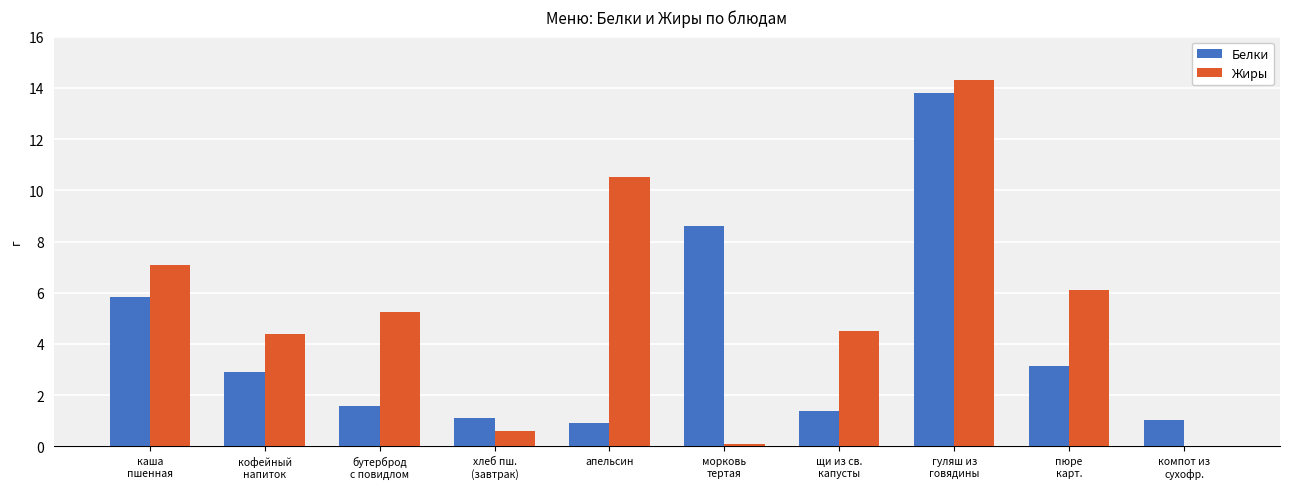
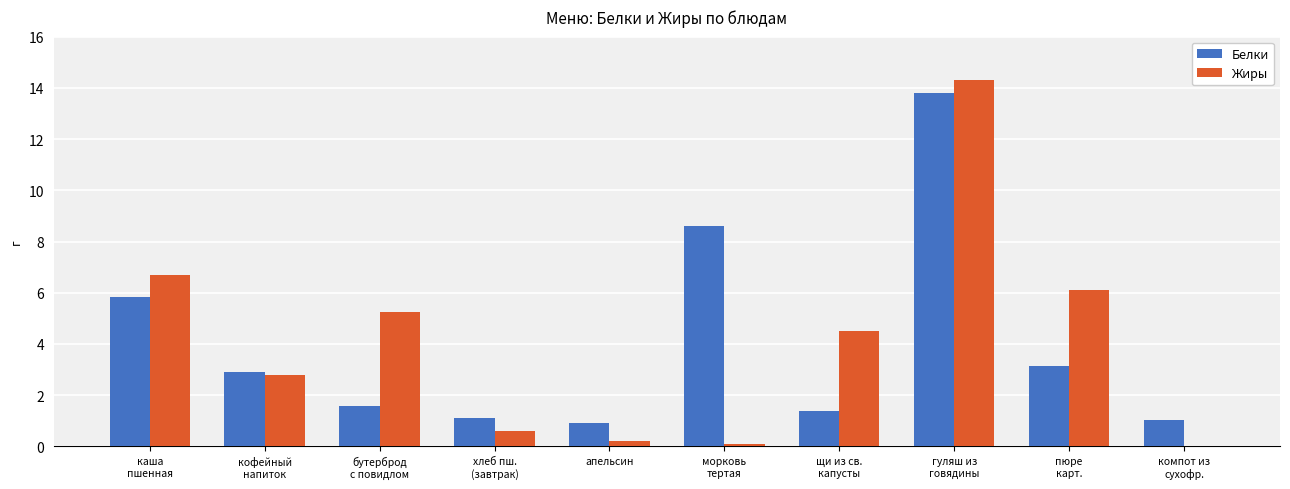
Жиры, каша пшенная: 7.1 -> 6.7
Жиры, кофейный напиток: 4.4 -> 2.8
Жиры, апельсин: 10.5 -> 0.2
